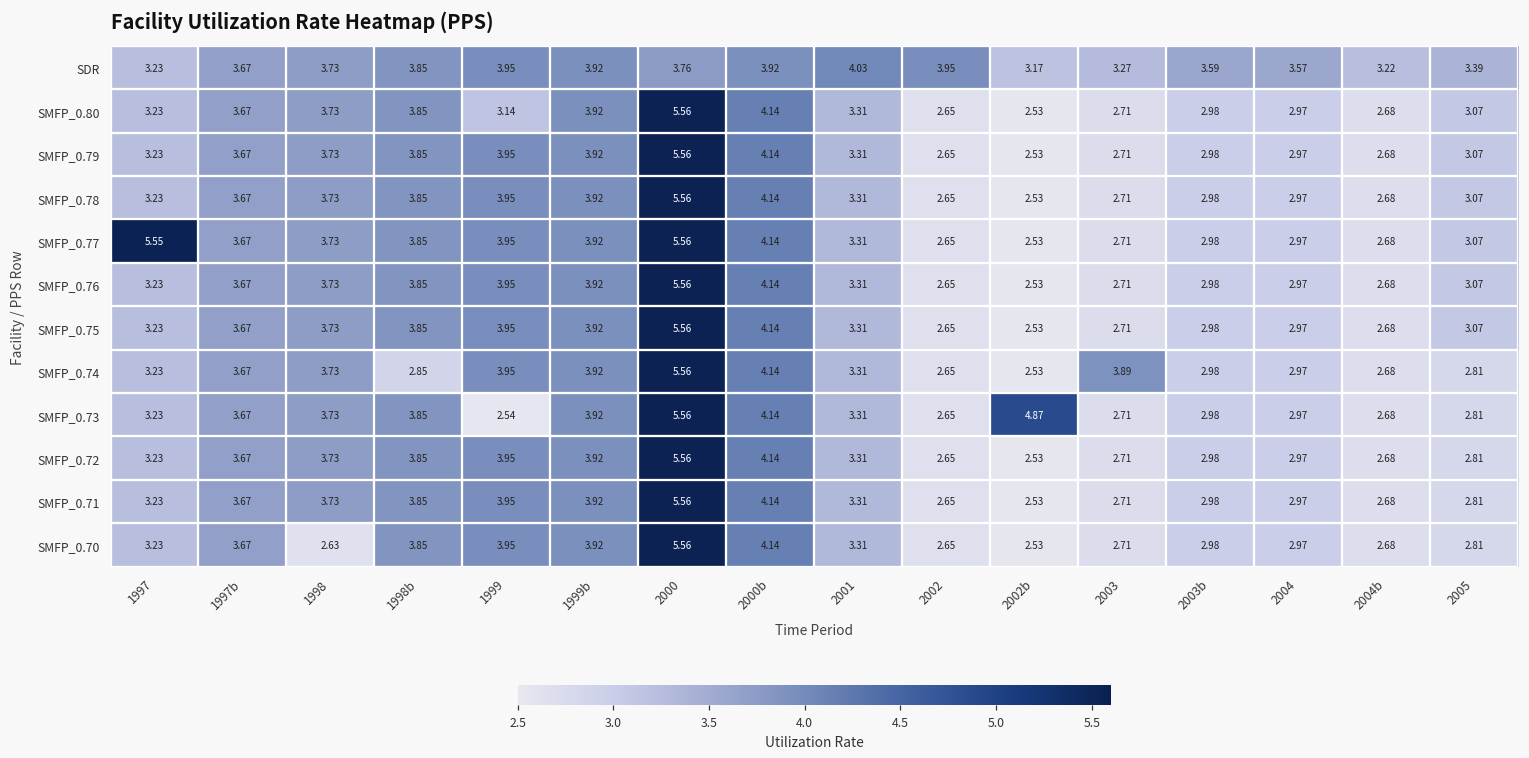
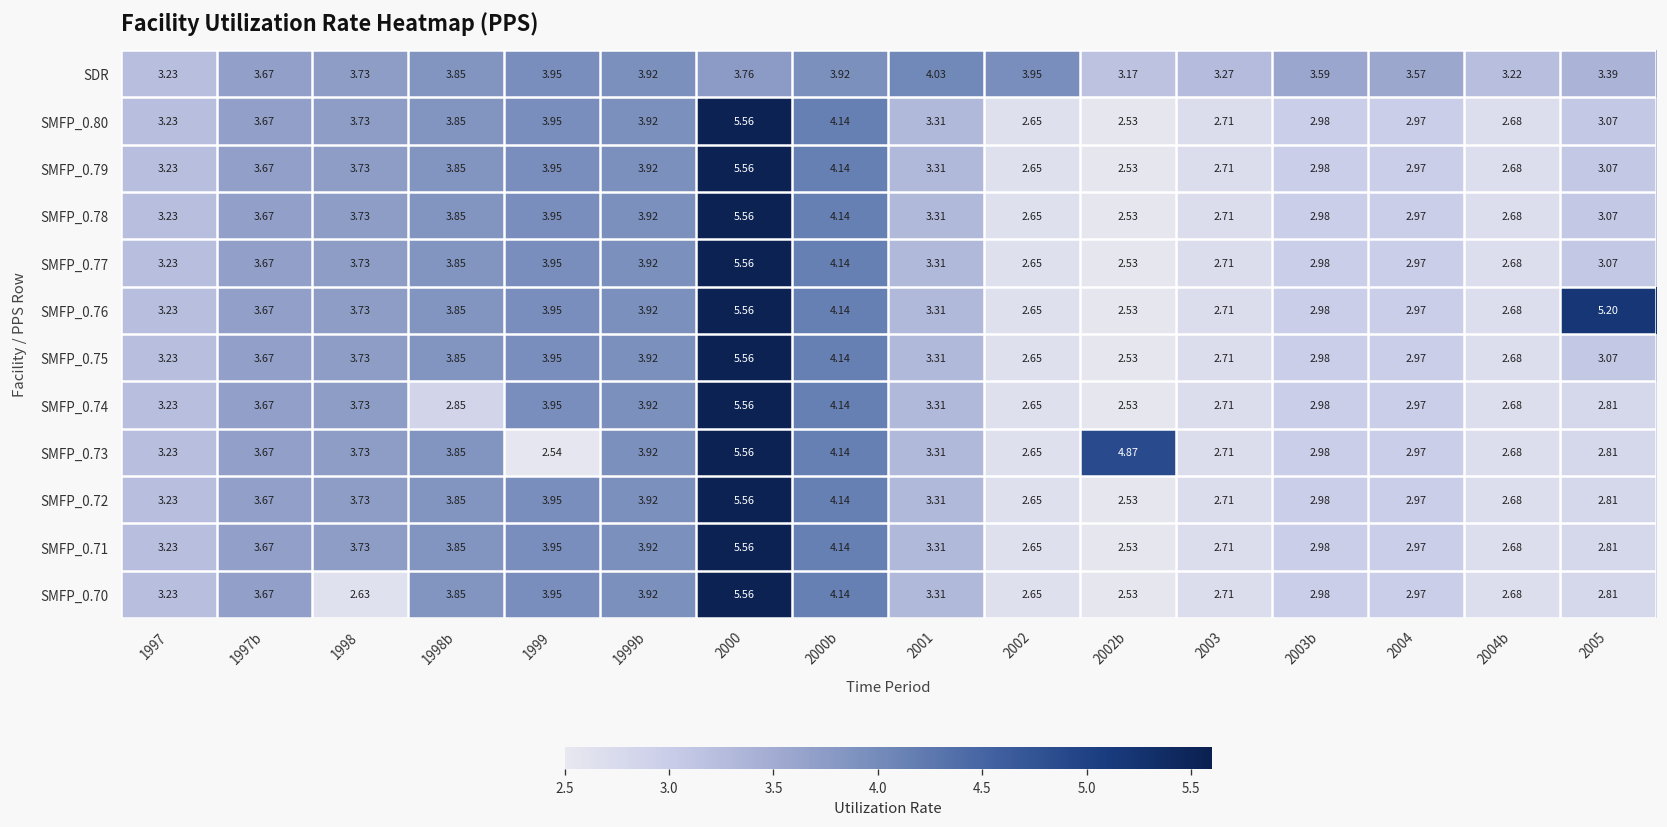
SMFP_0.80, 1999: 3.14 -> 3.95
SMFP_0.77, 1997: 5.55 -> 3.23
SMFP_0.76, 2005: 3.07 -> 5.20
SMFP_0.74, 2003: 3.89 -> 2.71
